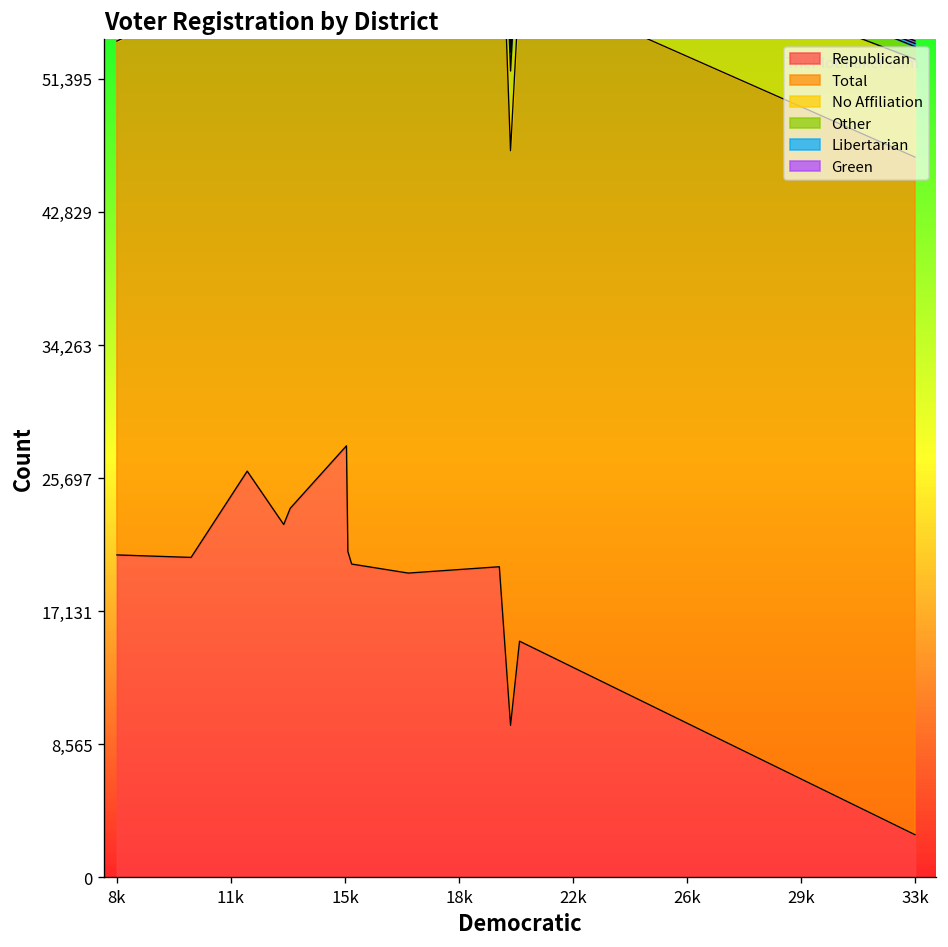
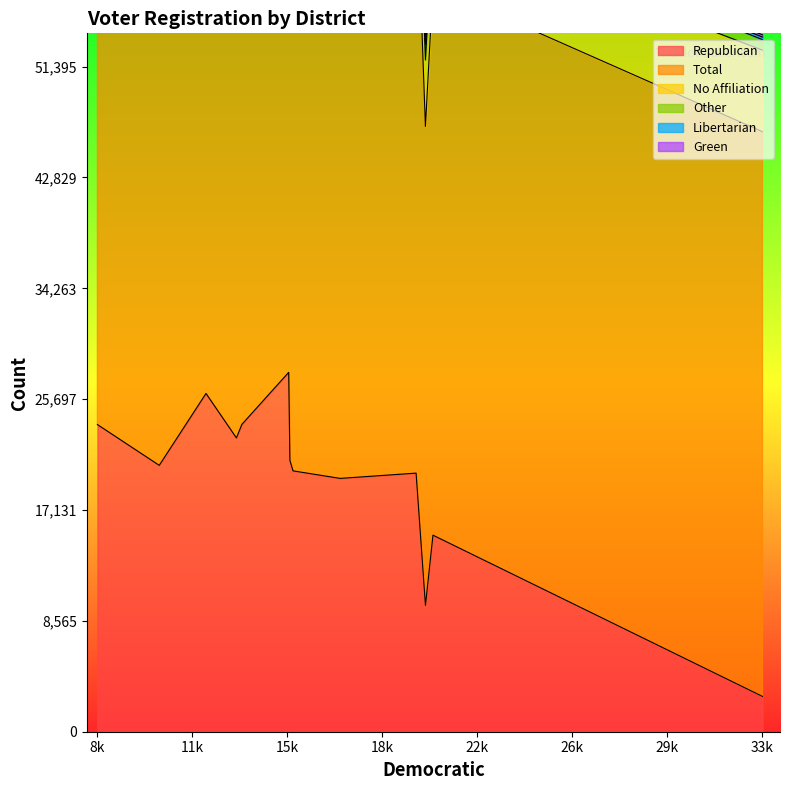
Republican, 8k: 20,700 -> 23,700
